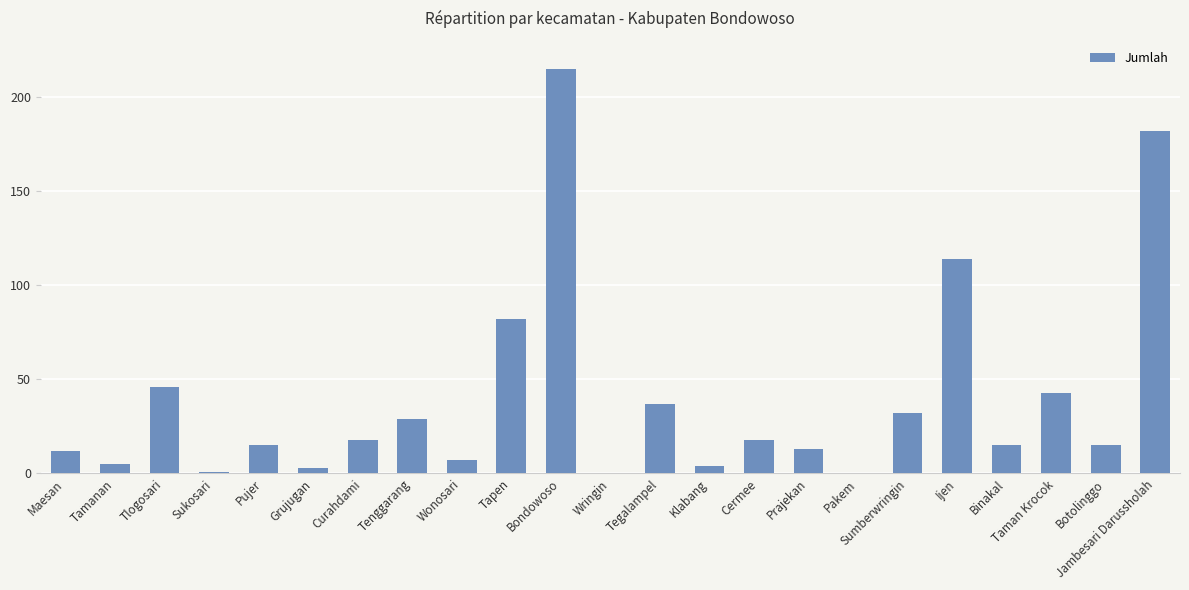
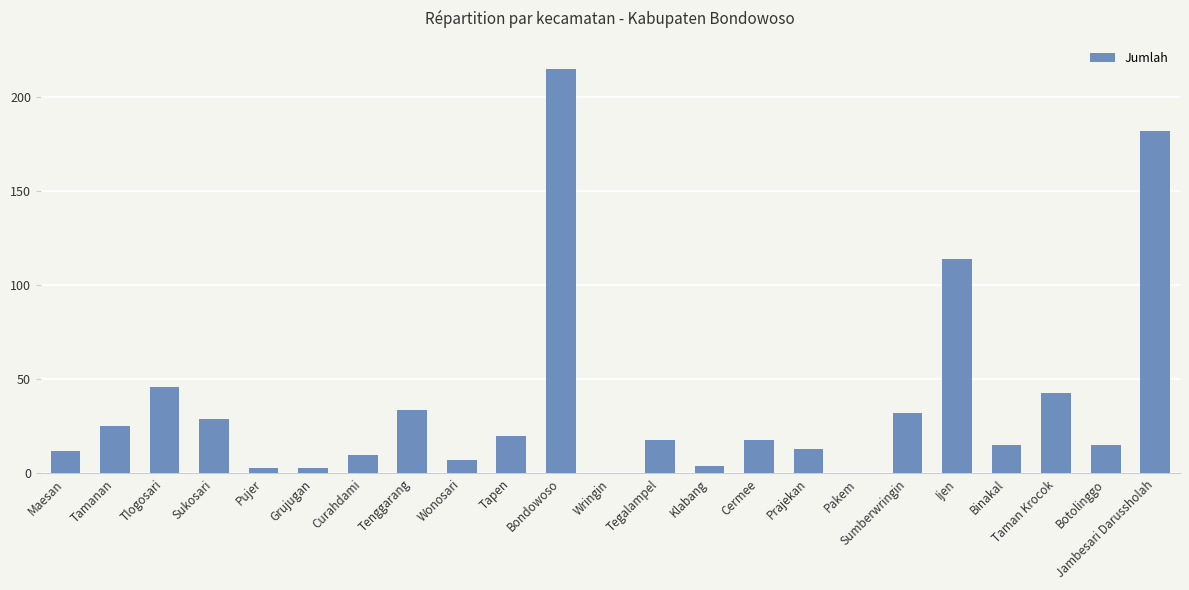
Tamanan: 5 -> 25
Sukosari: 1 -> 29
Pujer: 15 -> 3
Curahdami: 18 -> 10
Tenggarang: 29 -> 34
Tapen: 82 -> 20
Tegalampel: 37 -> 18
